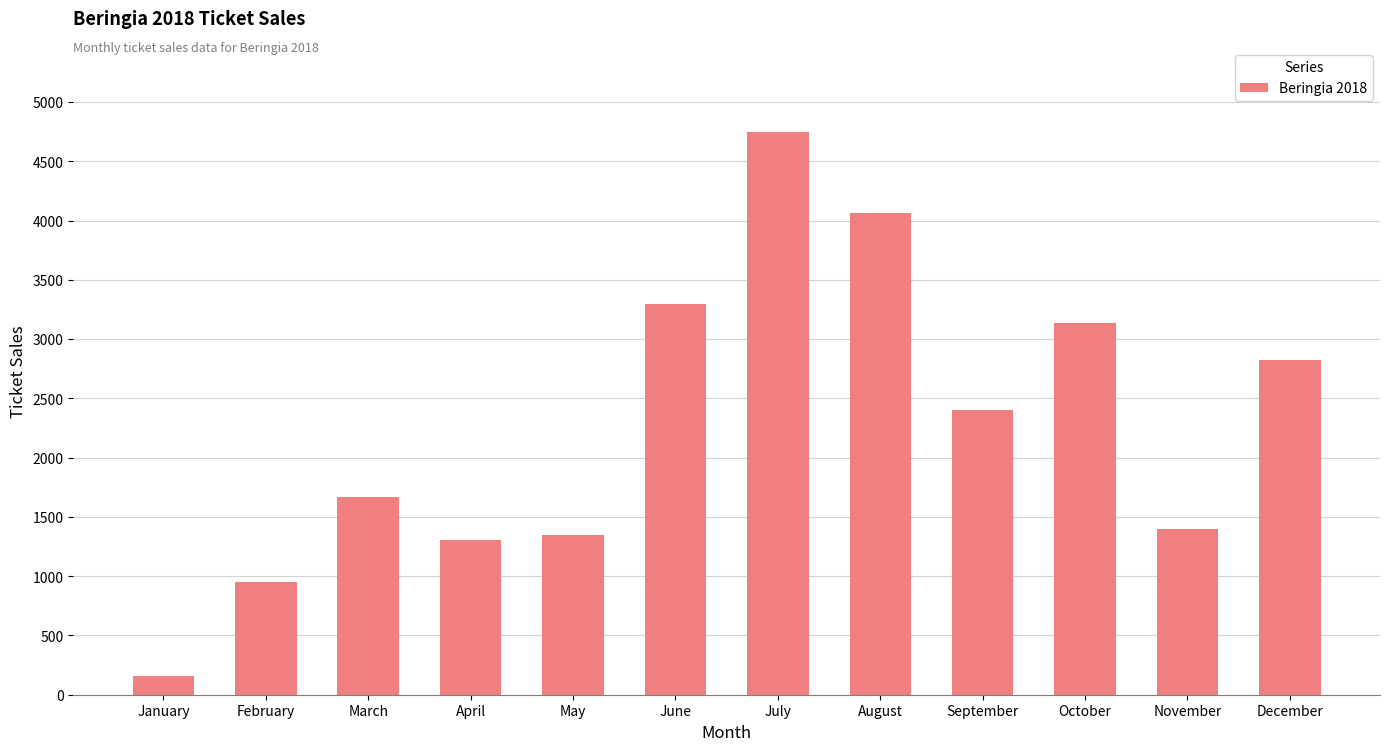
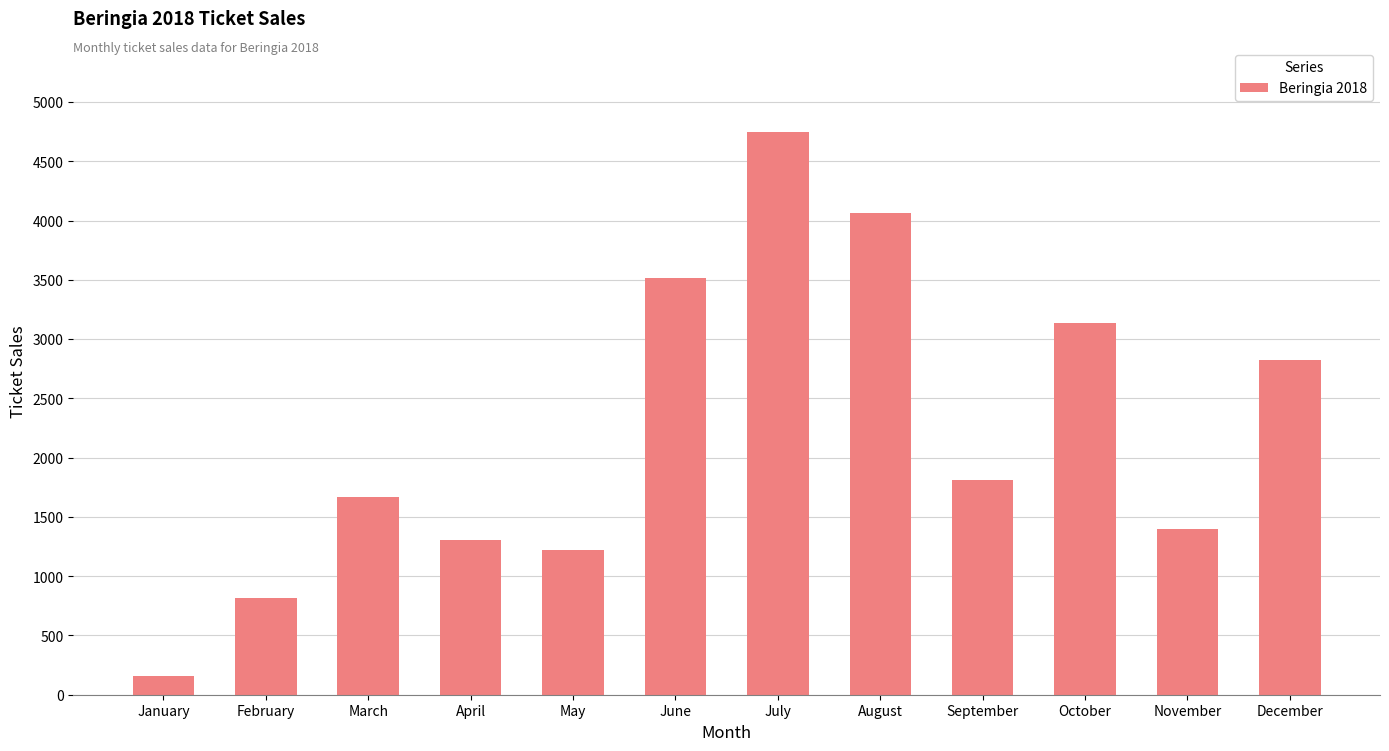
February: 960 -> 810
May: 1350 -> 1230
June: 3290 -> 3520
September: 2400 -> 1810
